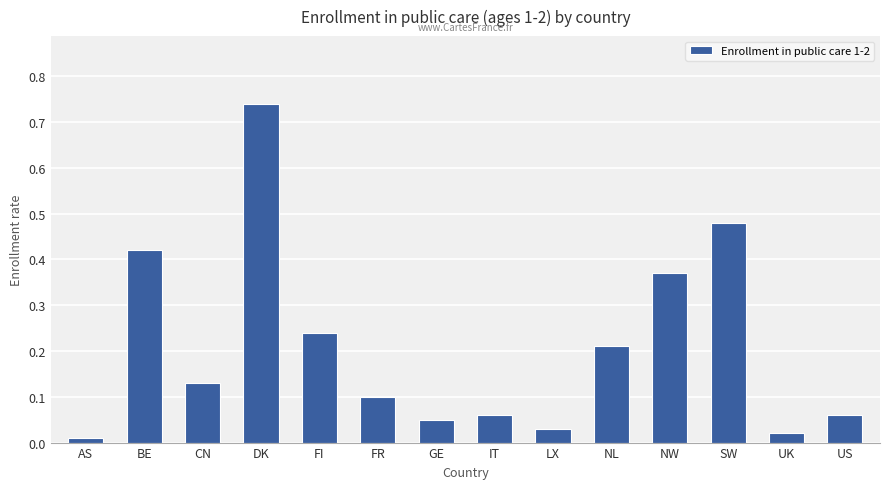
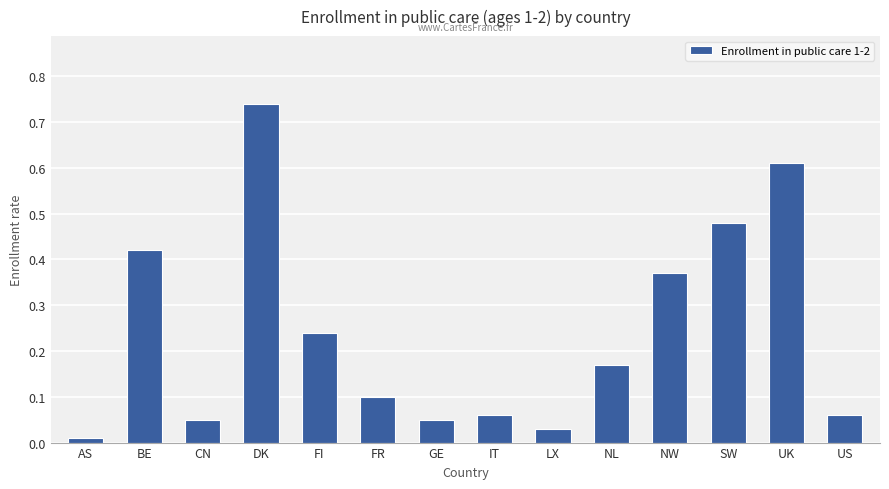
CN: 0.13 -> 0.05
NL: 0.21 -> 0.17
UK: 0.02 -> 0.61
